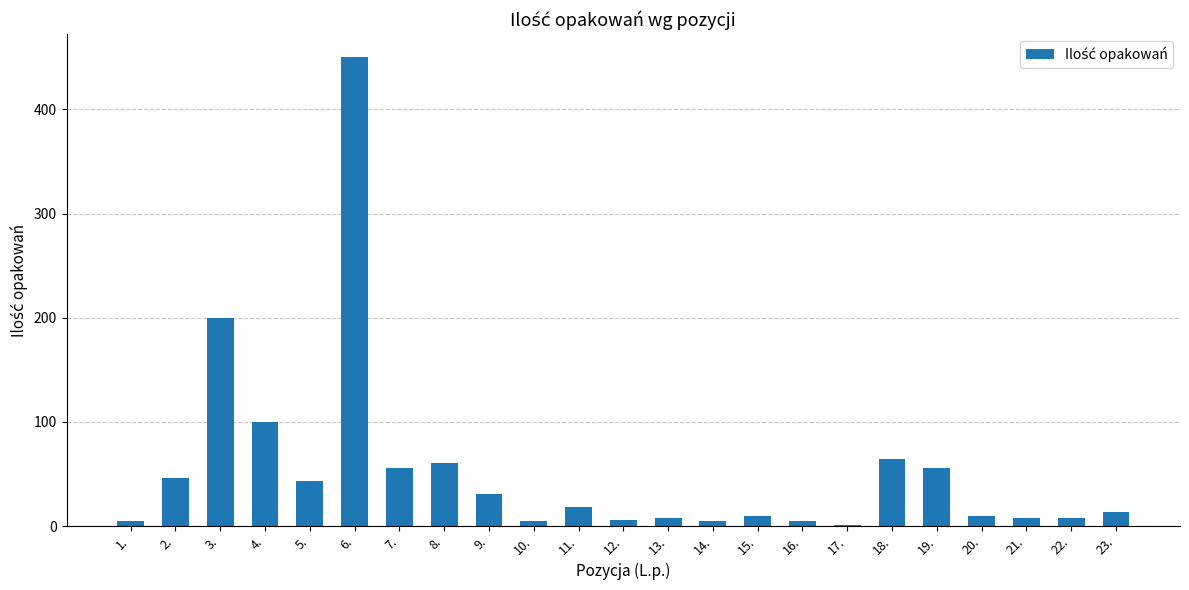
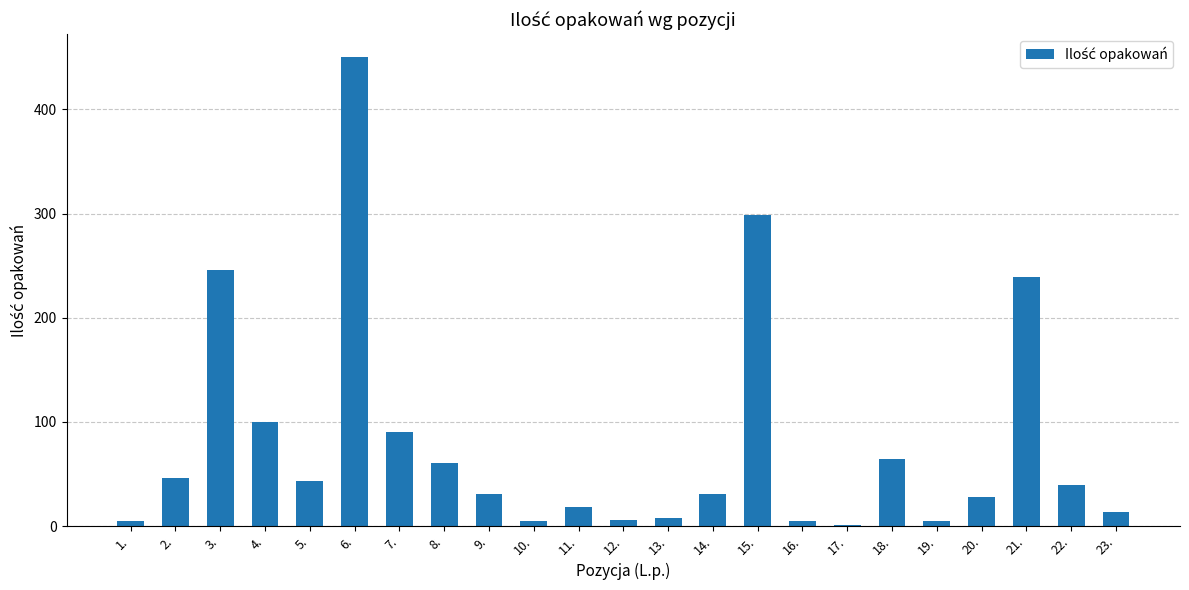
3.: 200 -> 246
7.: 56 -> 90
14.: 5 -> 31
15.: 10 -> 299
19.: 56 -> 5
20.: 10 -> 28
21.: 8 -> 239
22.: 8 -> 39
